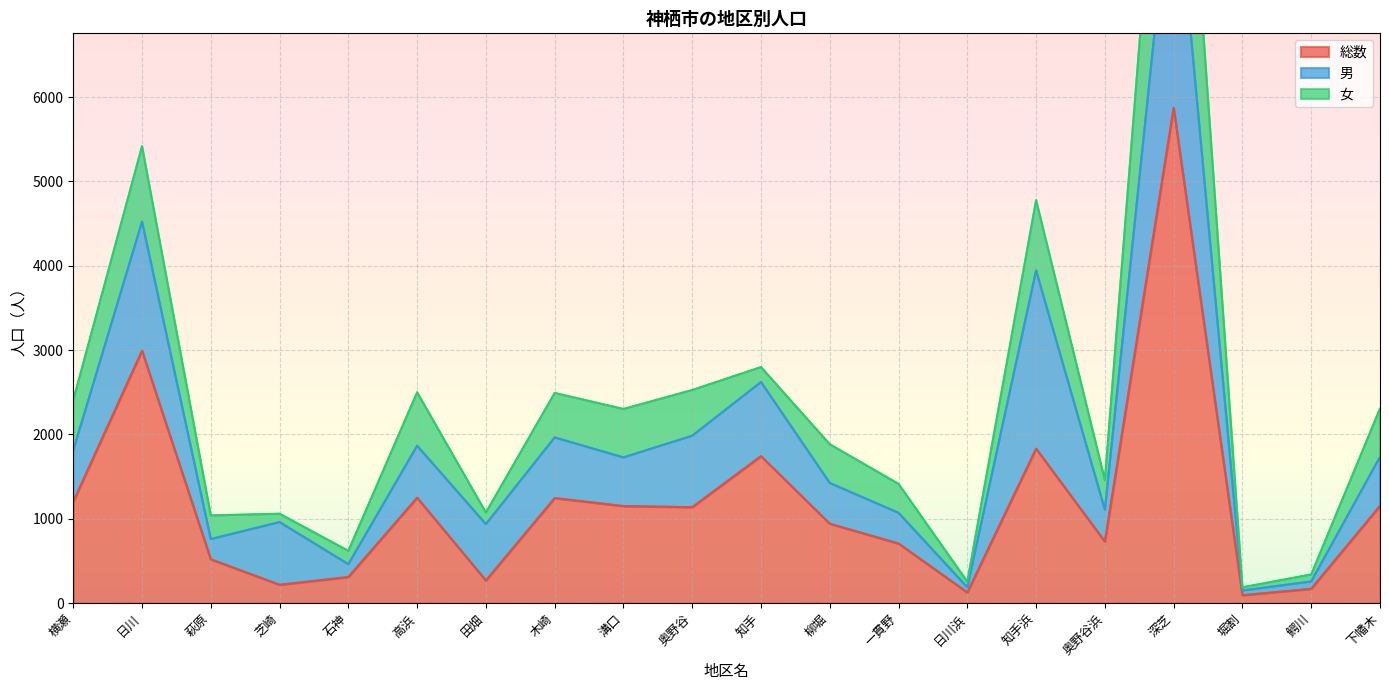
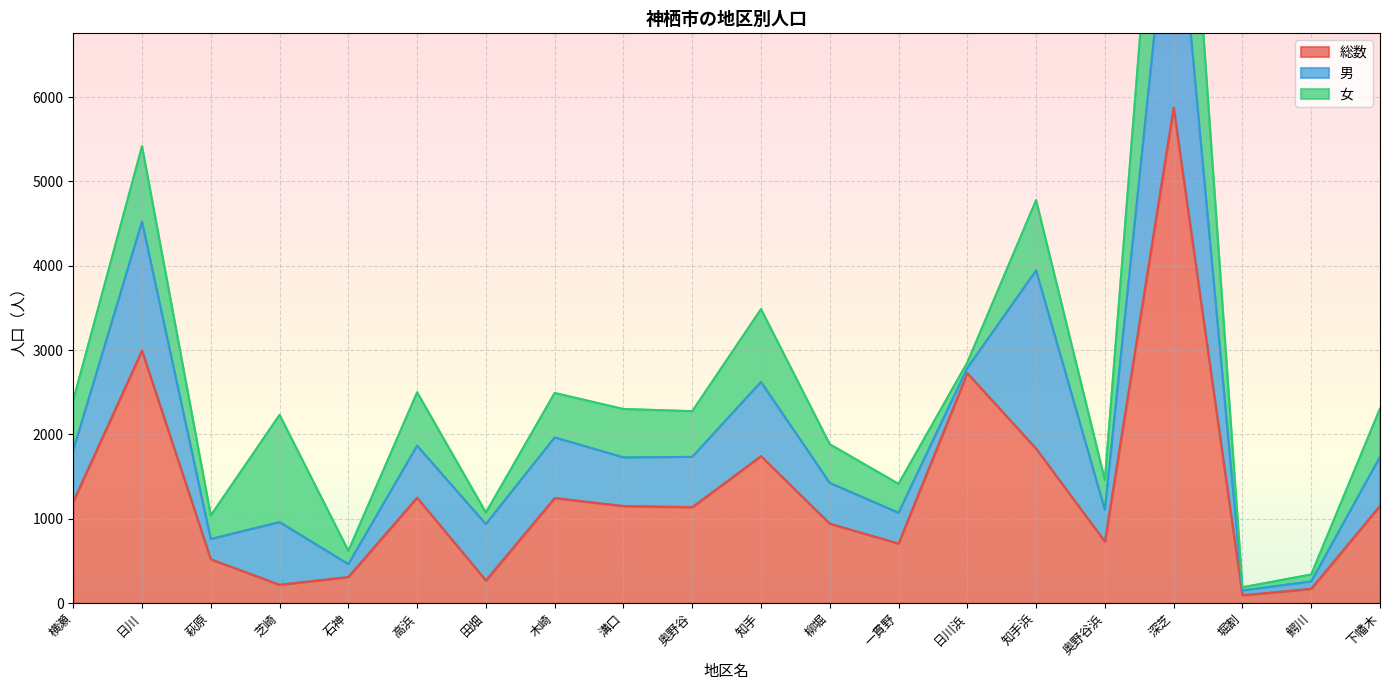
女, 芝崎: 100 -> 1300
男, 奥野谷: 800 -> 600
女, 知手: 200 -> 900
総数, 日川浜: 100 -> 2700
